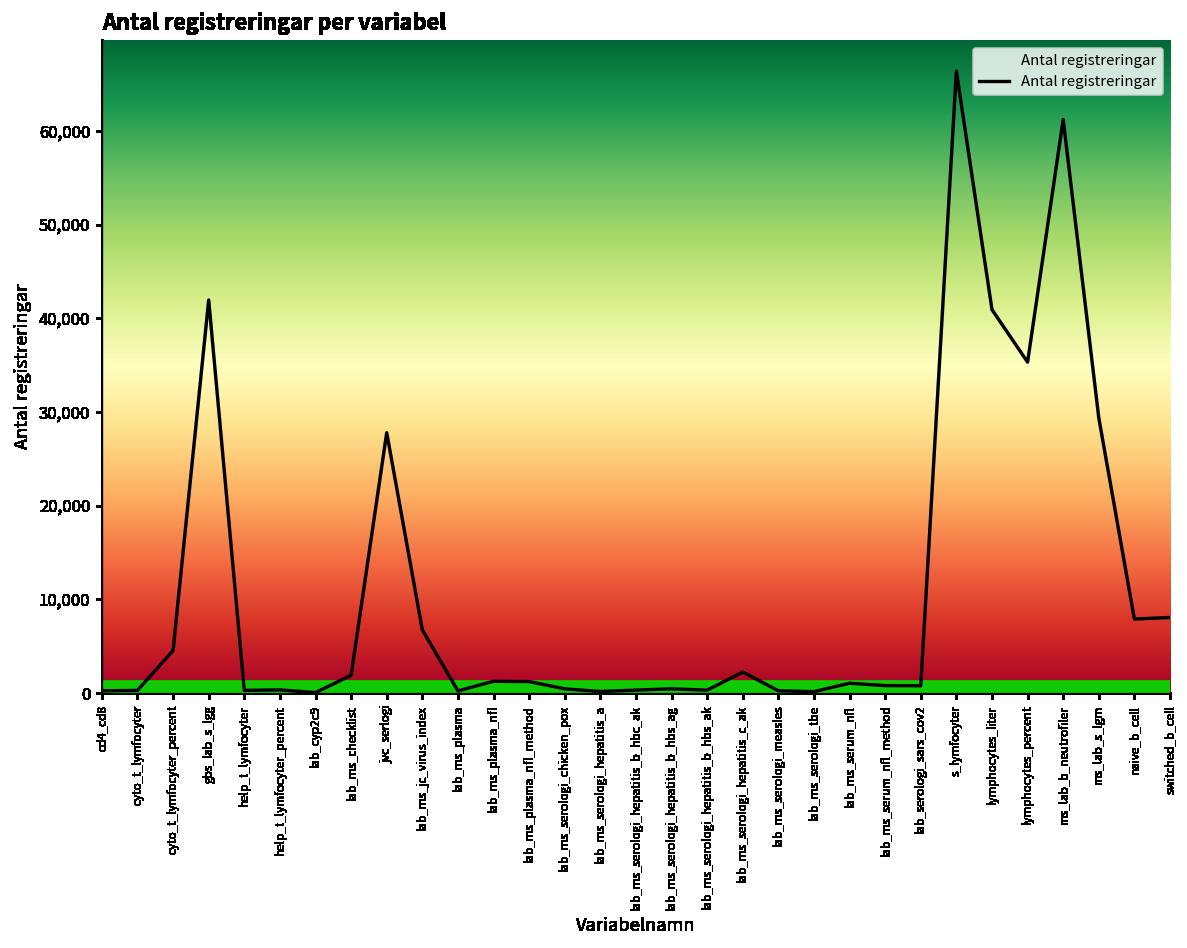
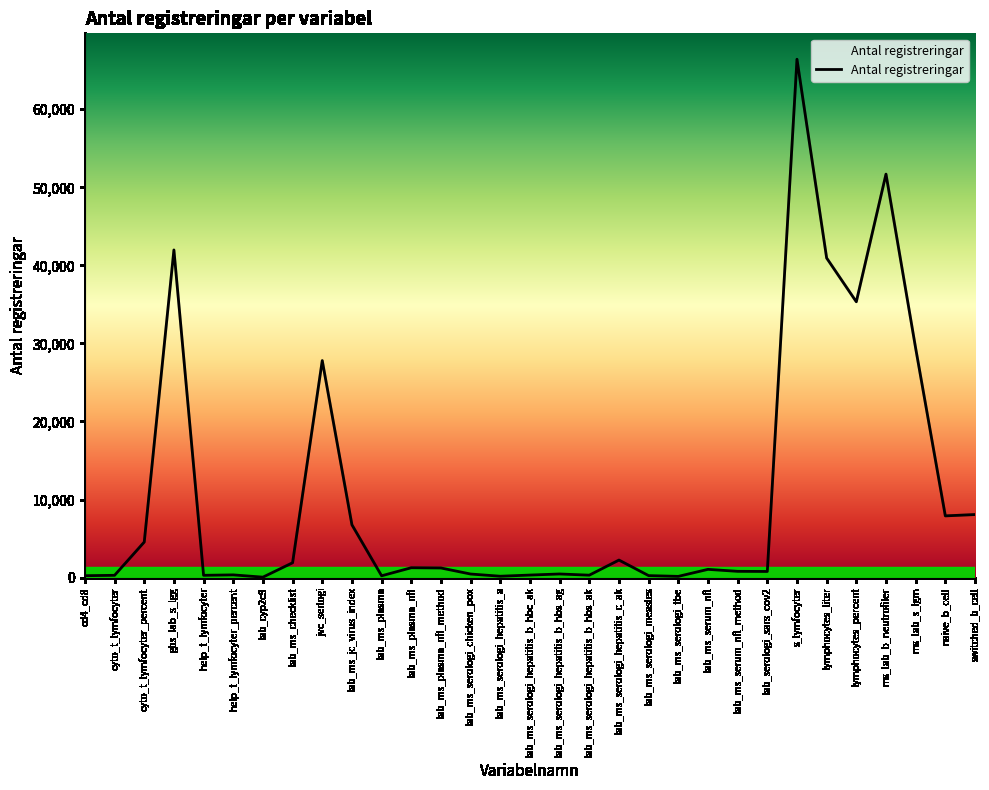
ms_lab_b_neutrofiler: 61,000 -> 52,000
